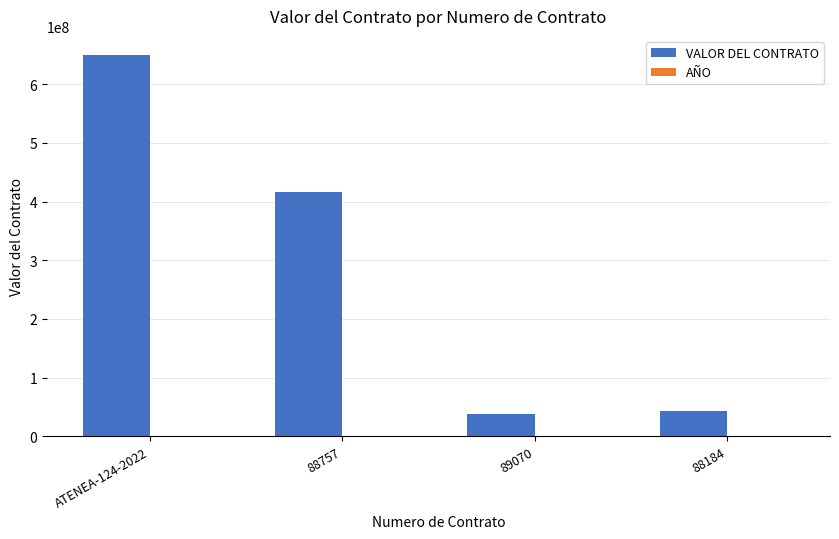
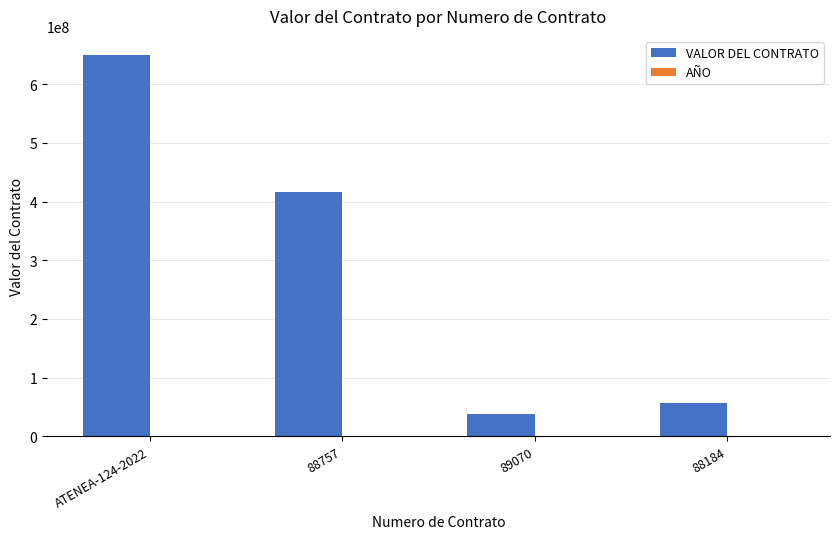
VALOR DEL CONTRATO, 88184: 40000000 -> 60000000
